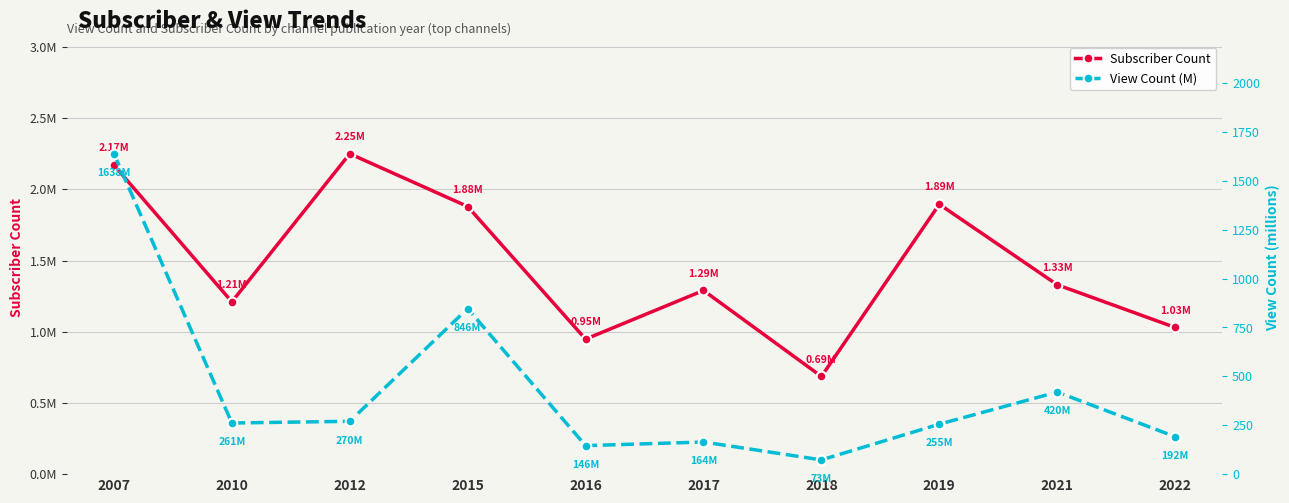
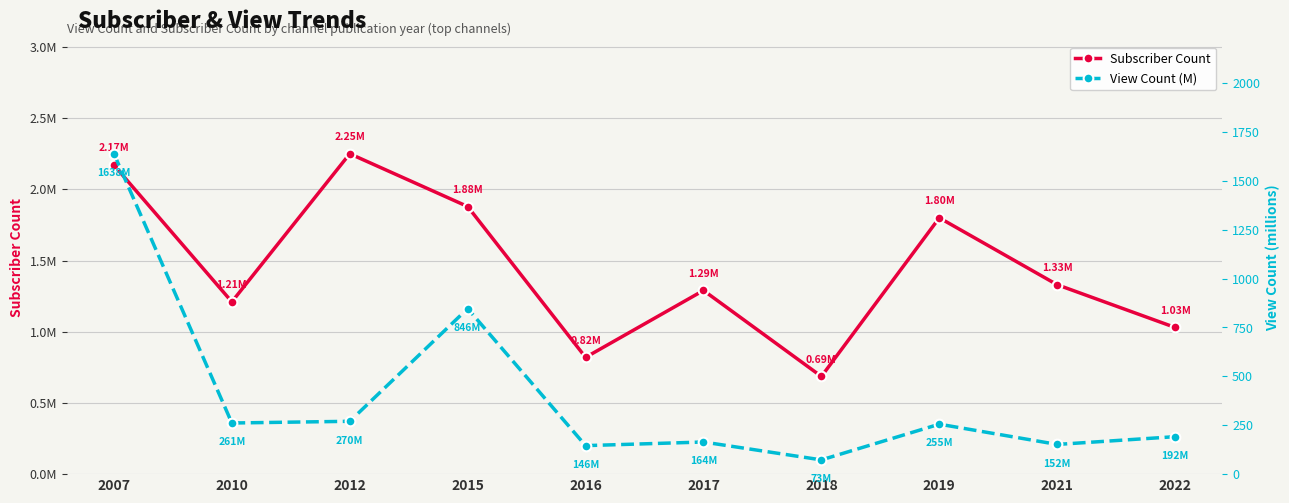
Subscriber Count, 2016: 0.95M -> 0.82M
Subscriber Count, 2019: 1.89M -> 1.80M
View Count (M), 2021: 420M -> 152M
